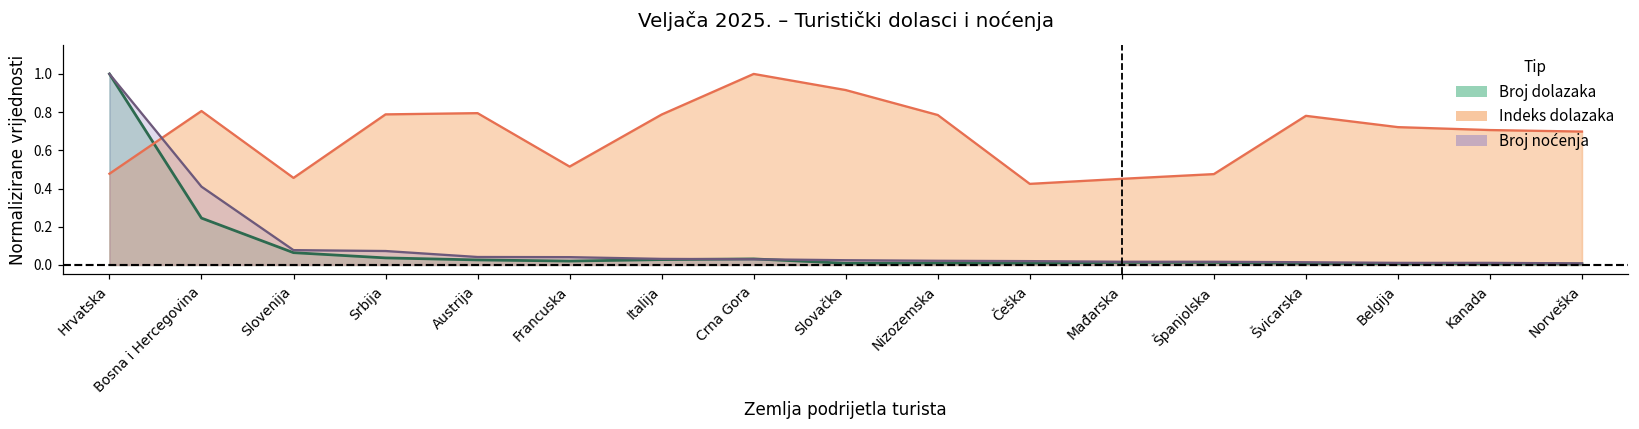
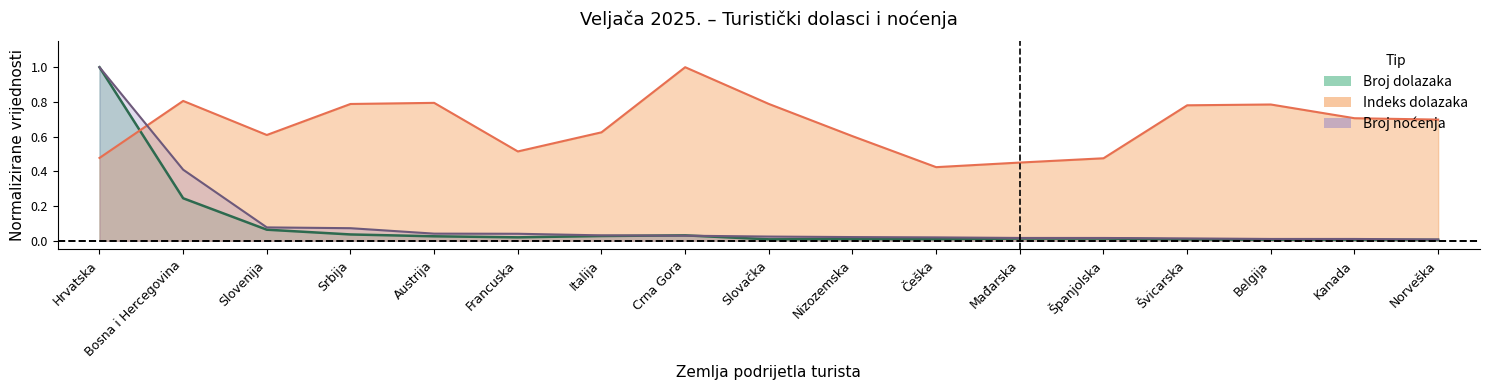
Indeks dolazaka, Slovenija: 0.46 -> 0.61
Indeks dolazaka, Italija: 0.79 -> 0.62
Indeks dolazaka, Slovačka: 0.92 -> 0.79
Indeks dolazaka, Nizozemska: 0.78 -> 0.60
Indeks dolazaka, Belgija: 0.72 -> 0.79
